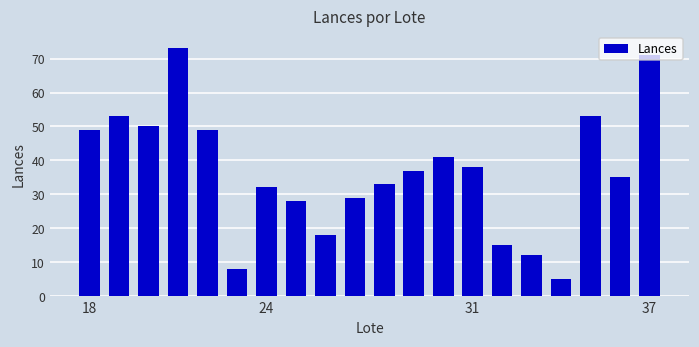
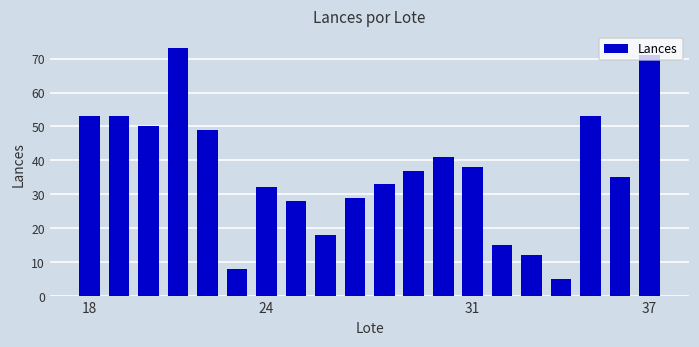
18: 49 -> 53
